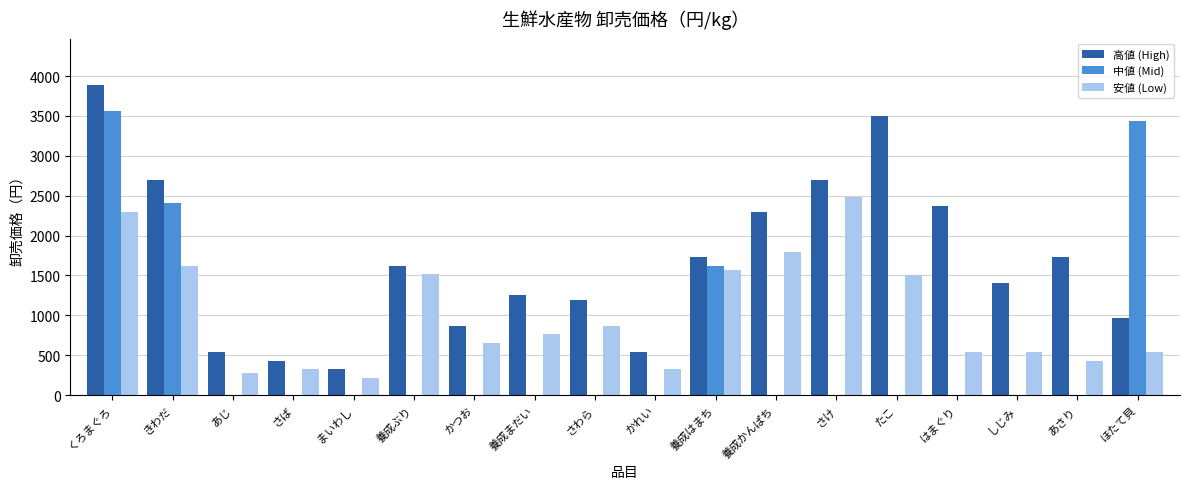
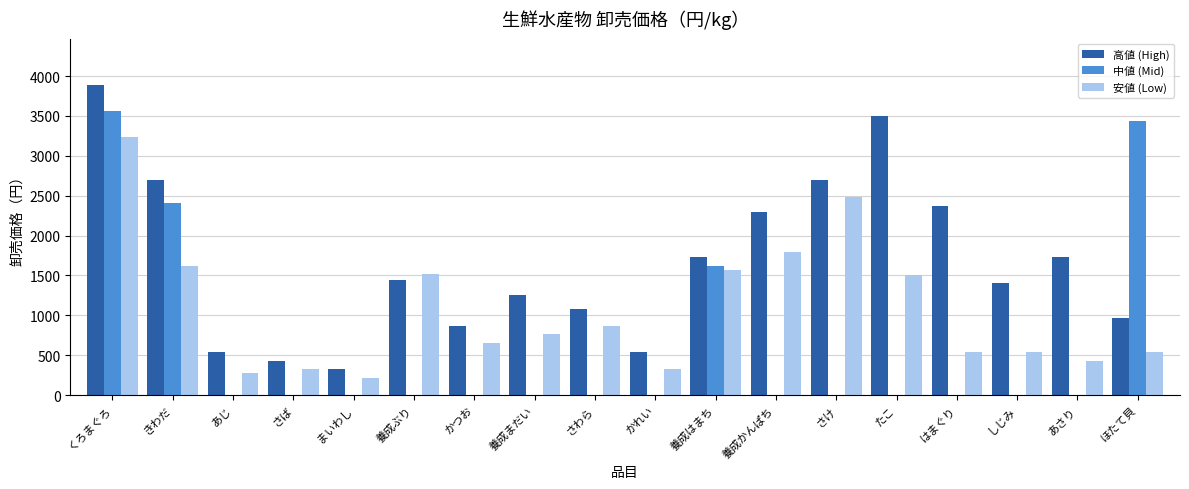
安値 (Low), くろまぐろ: 2300 -> 3200
高値 (High), 養成ぶり: 1600 -> 1400
高値 (High), さわら: 1200 -> 1100
